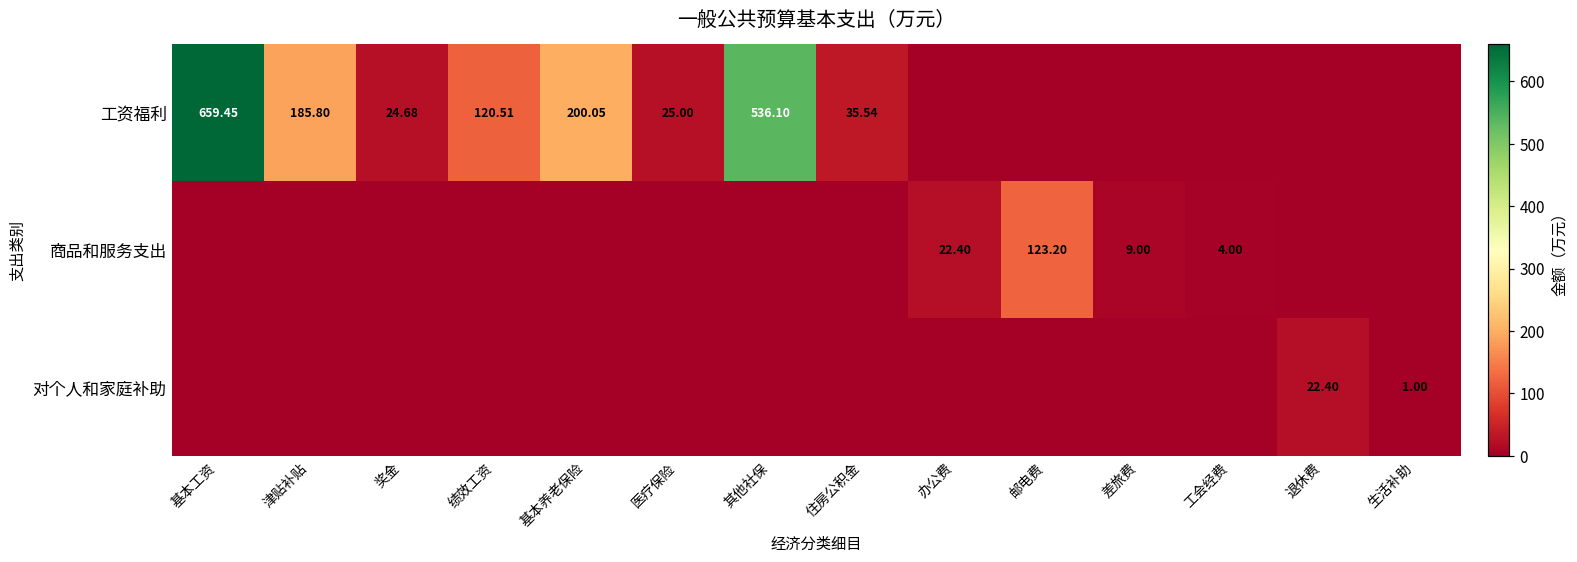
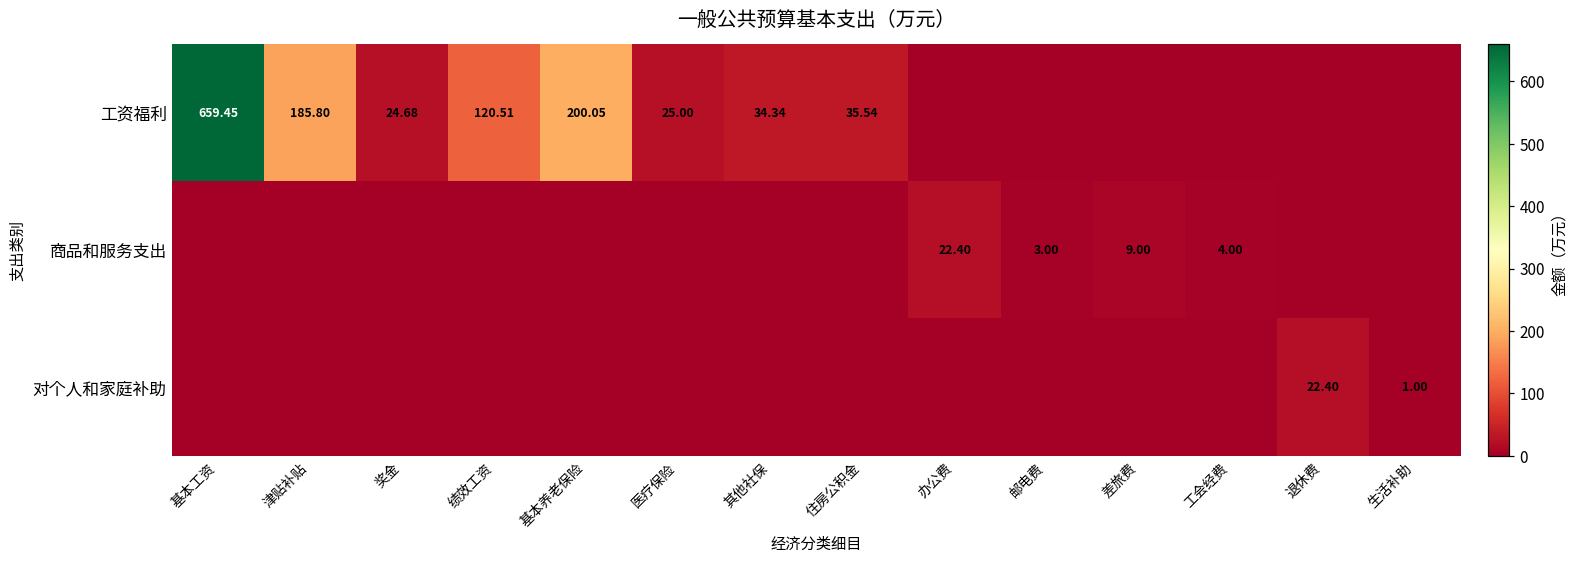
工资福利, 其他社保: 536.10 -> 34.34
商品和服务支出, 邮电费: 123.20 -> 3.00
